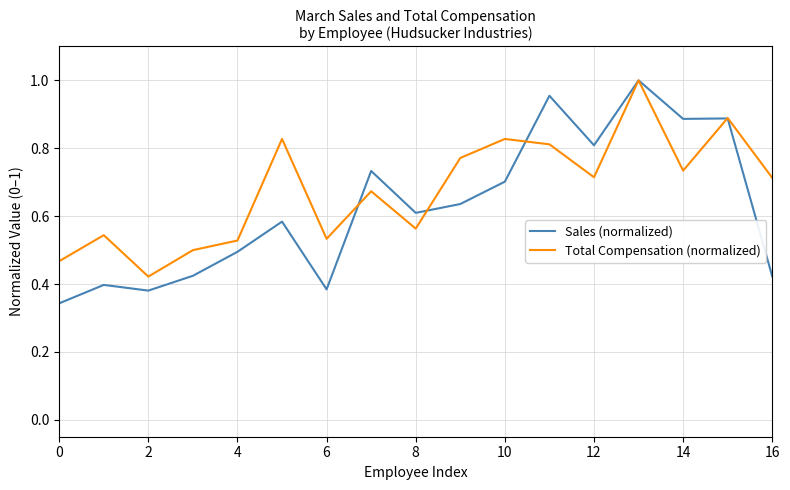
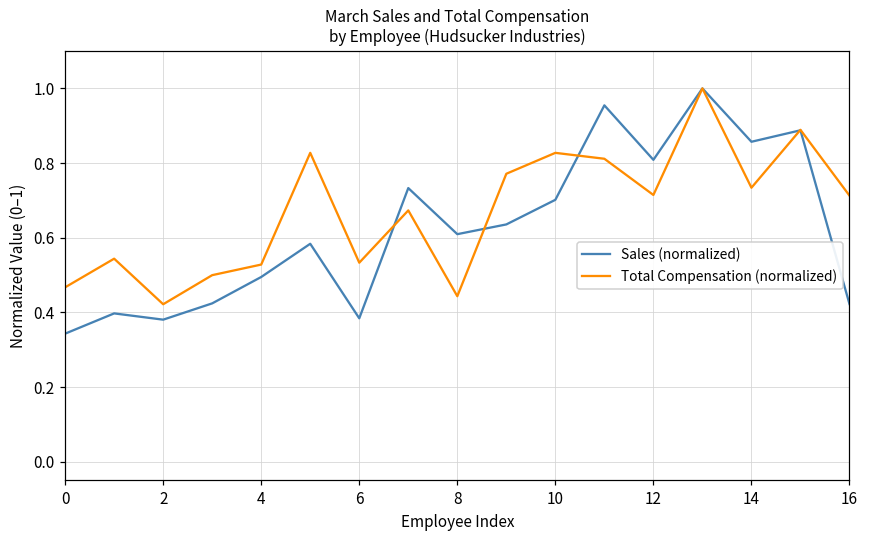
Total Compensation (normalized), 8: 0.56 -> 0.44
Sales (normalized), 14: 0.89 -> 0.86
